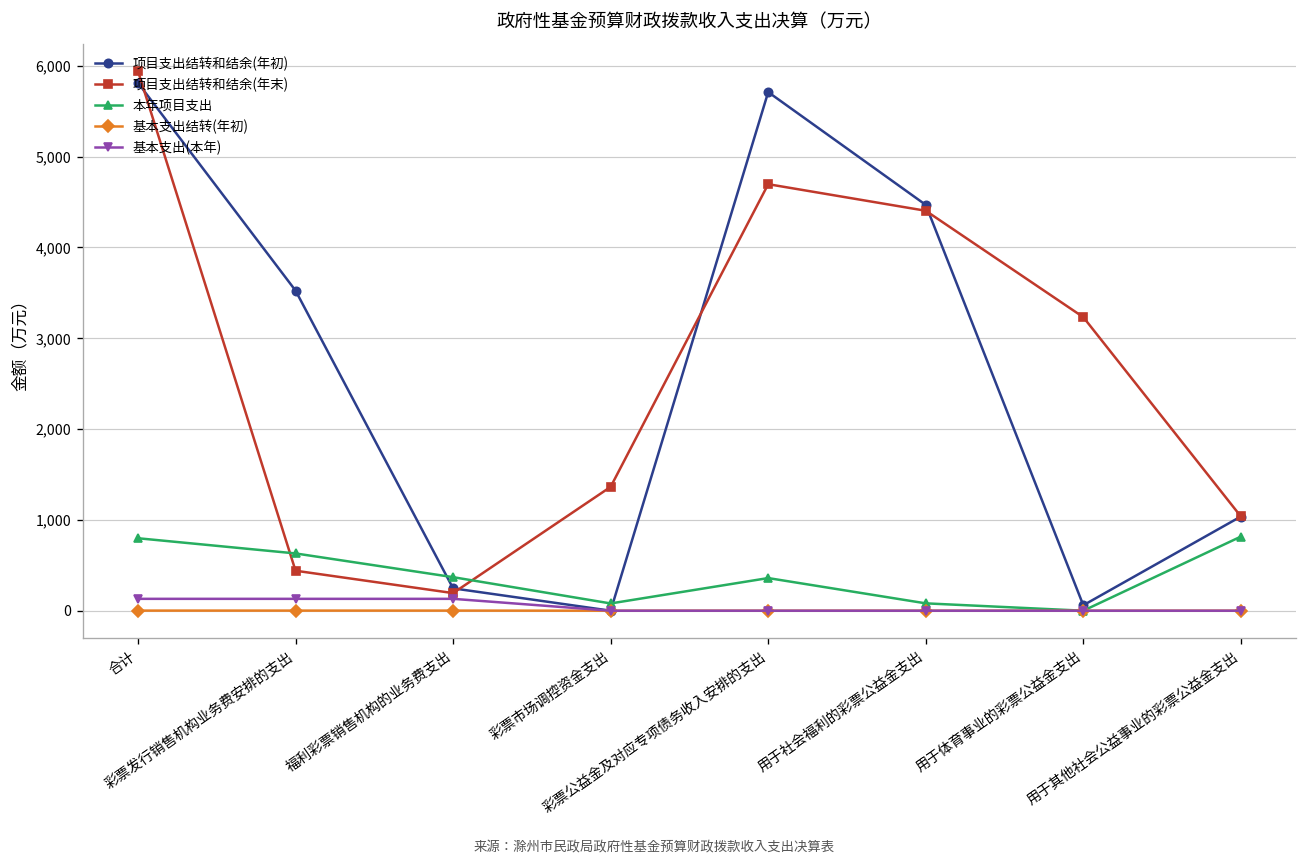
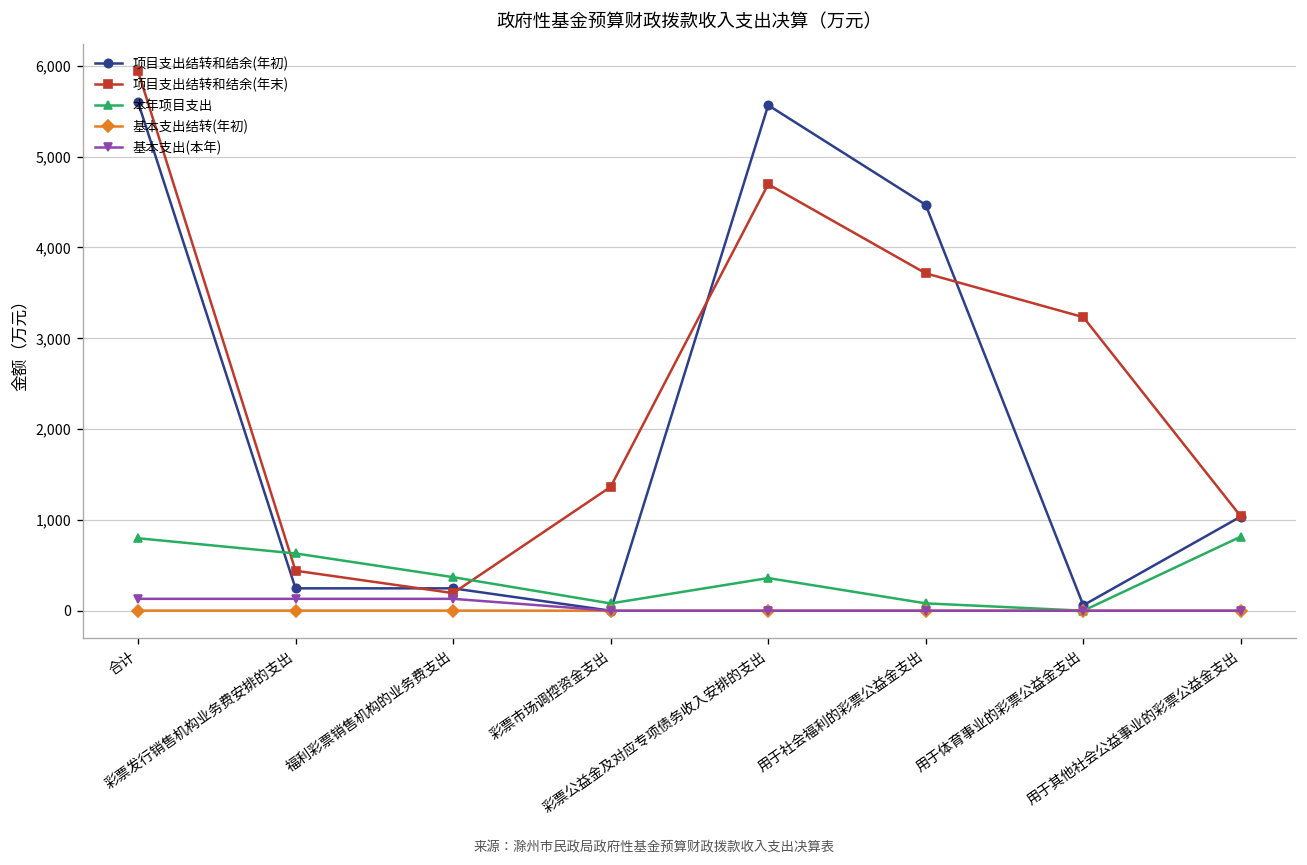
项目支出结转和结余(年初), 合计: 5,800 -> 5,600
项目支出结转和结余(年初), 彩票发行销售机构业务费安排的支出: 3,500 -> 200
项目支出结转和结余(年初), 彩票公益金及对应专项债务收入安排的支出: 5,700 -> 5,600
项目支出结转和结余(年末), 用于社会福利的彩票公益金支出: 4,400 -> 3,700
